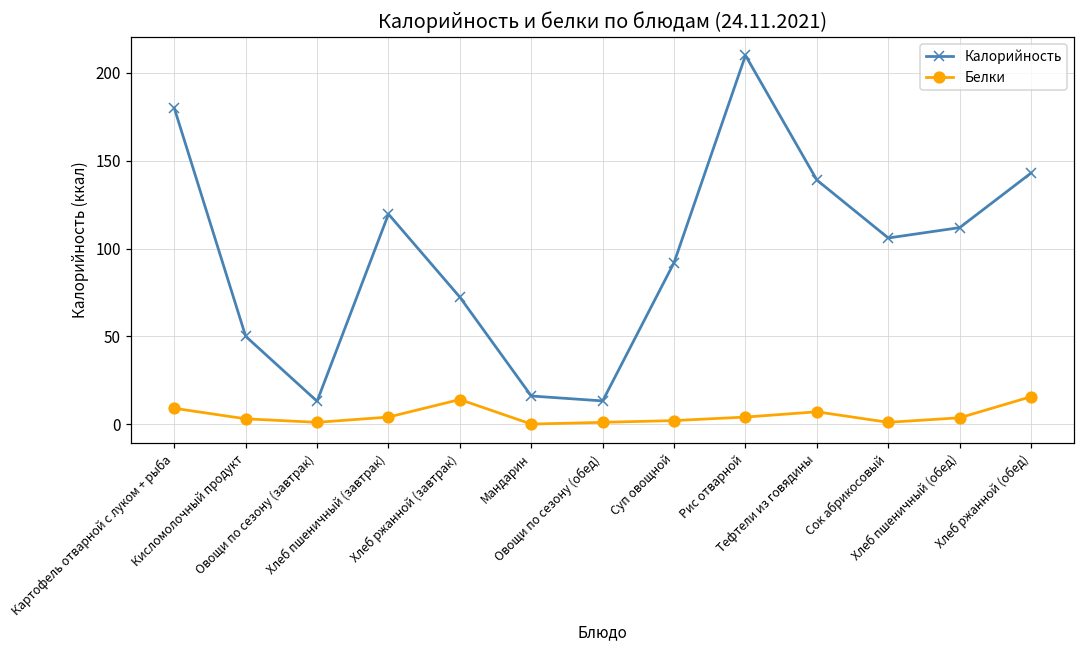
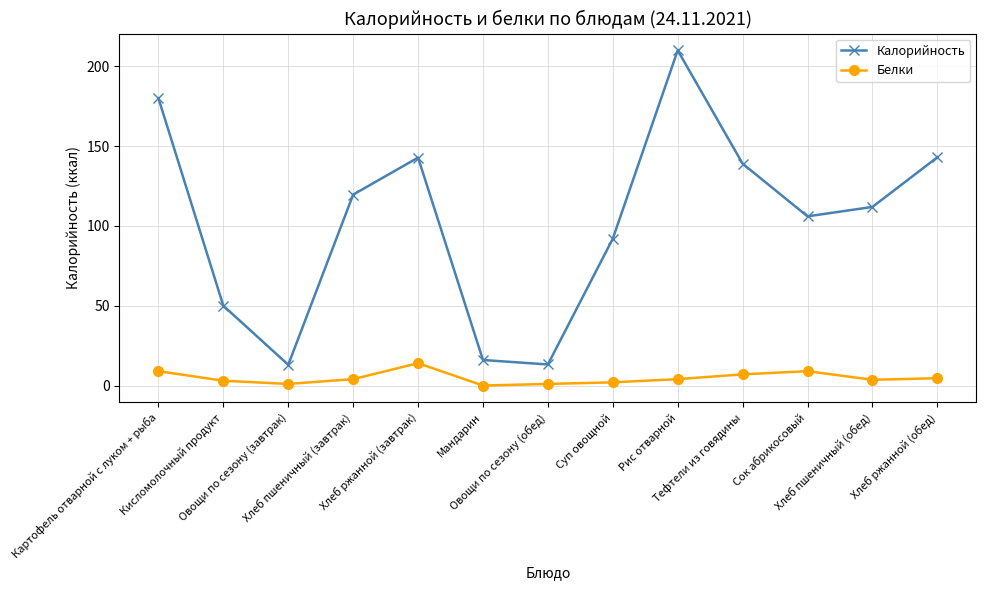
Калорийность, Хлеб ржанной (завтрак): 72 -> 143
Белки, Сок абрикосовый: 1 -> 9
Белки, Хлеб ржанной (обед): 16 -> 5
